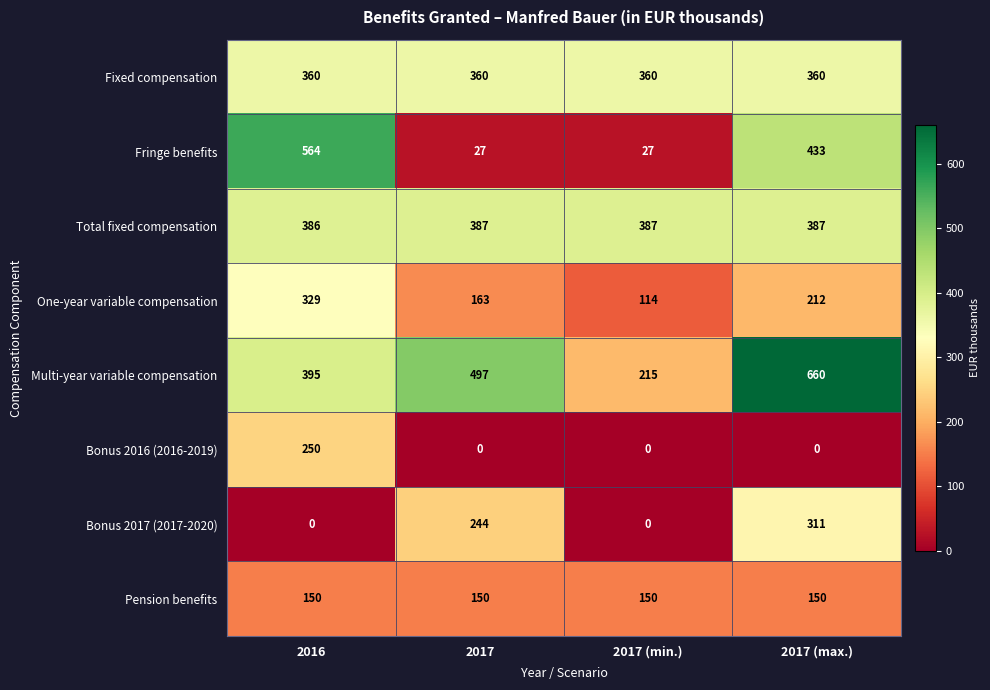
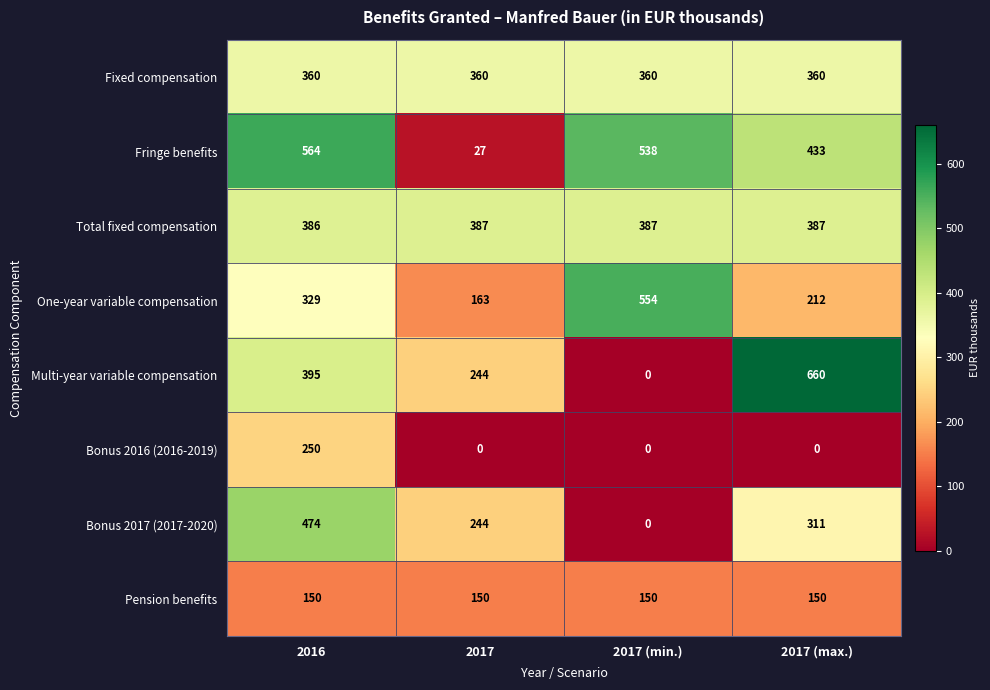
Fringe benefits, 2017 (min.): 27 -> 538
One-year variable compensation, 2017 (min.): 114 -> 554
Multi-year variable compensation, 2017: 497 -> 244
Multi-year variable compensation, 2017 (min.): 215 -> 0
Bonus 2017 (2017-2020), 2016: 0 -> 474
